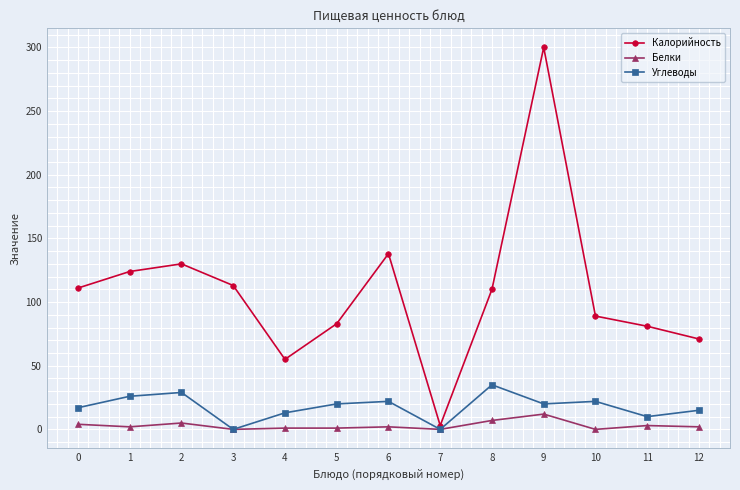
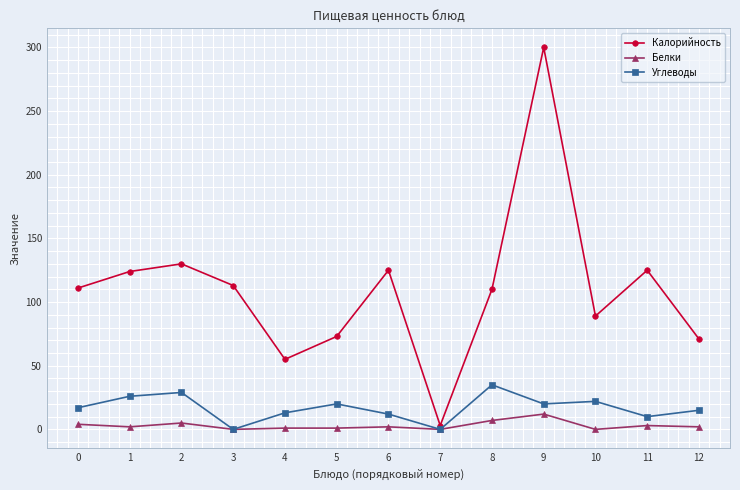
Калорийность, 5: 83 -> 73
Калорийность, 6: 138 -> 125
Углеводы, 6: 22 -> 12
Калорийность, 11: 81 -> 125
